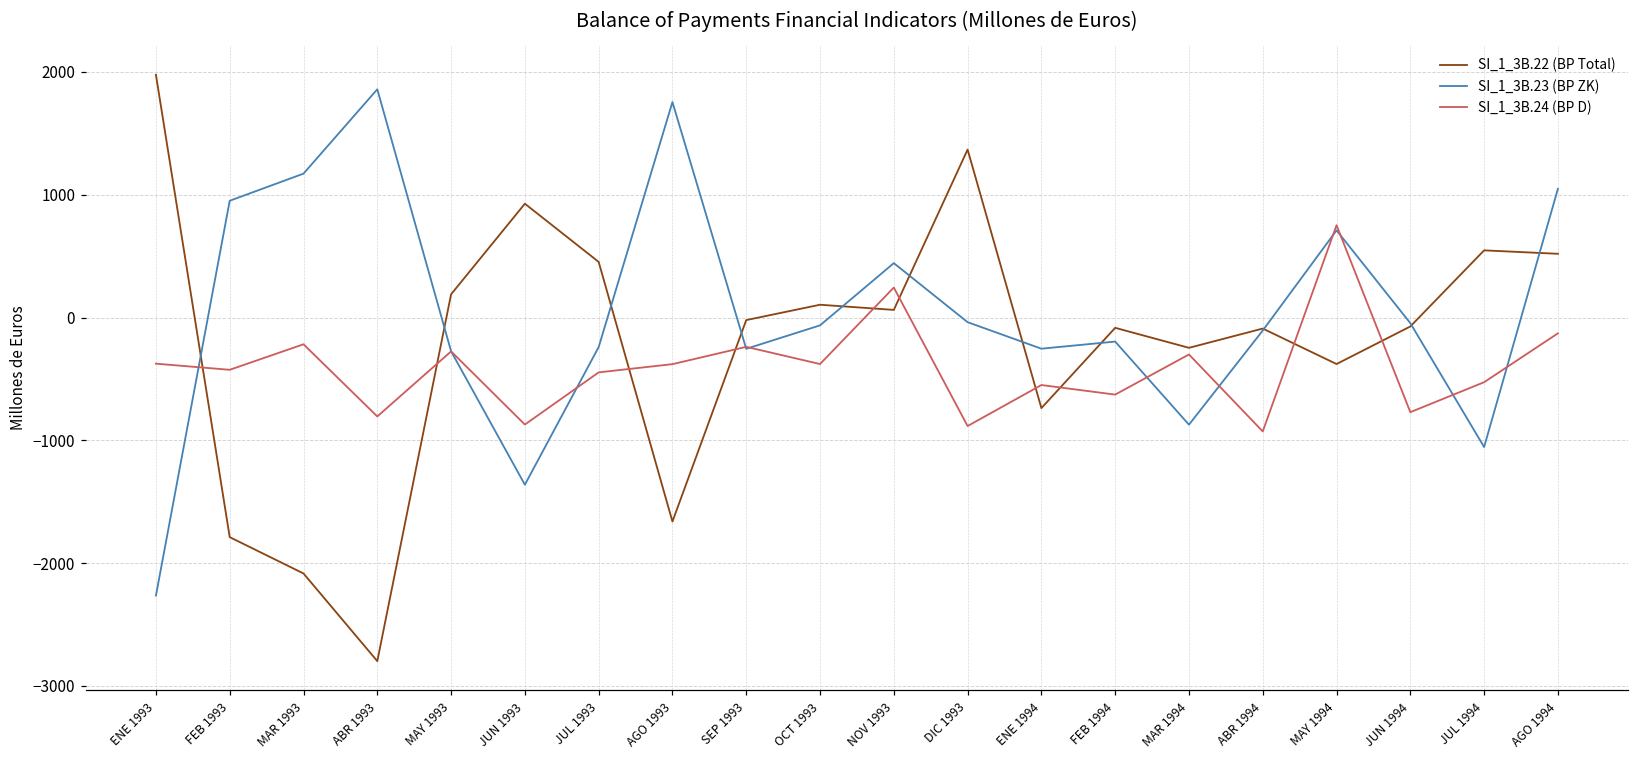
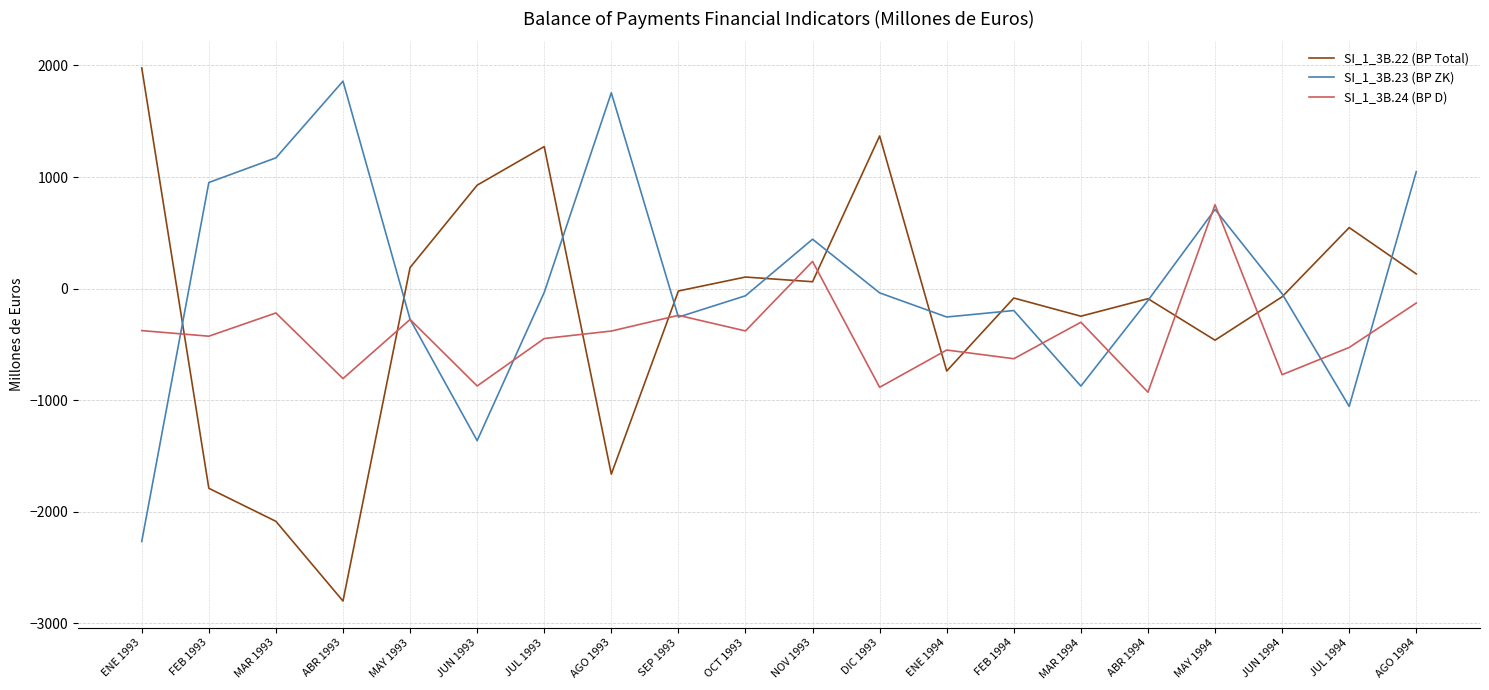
SI_1_3B.22 (BP Total), JUL 1993: 450 -> 1270
SI_1_3B.23 (BP ZK), JUL 1993: -240 -> -30
SI_1_3B.22 (BP Total), MAY 1994: -380 -> -460
SI_1_3B.22 (BP Total), AGO 1994: 520 -> 130
